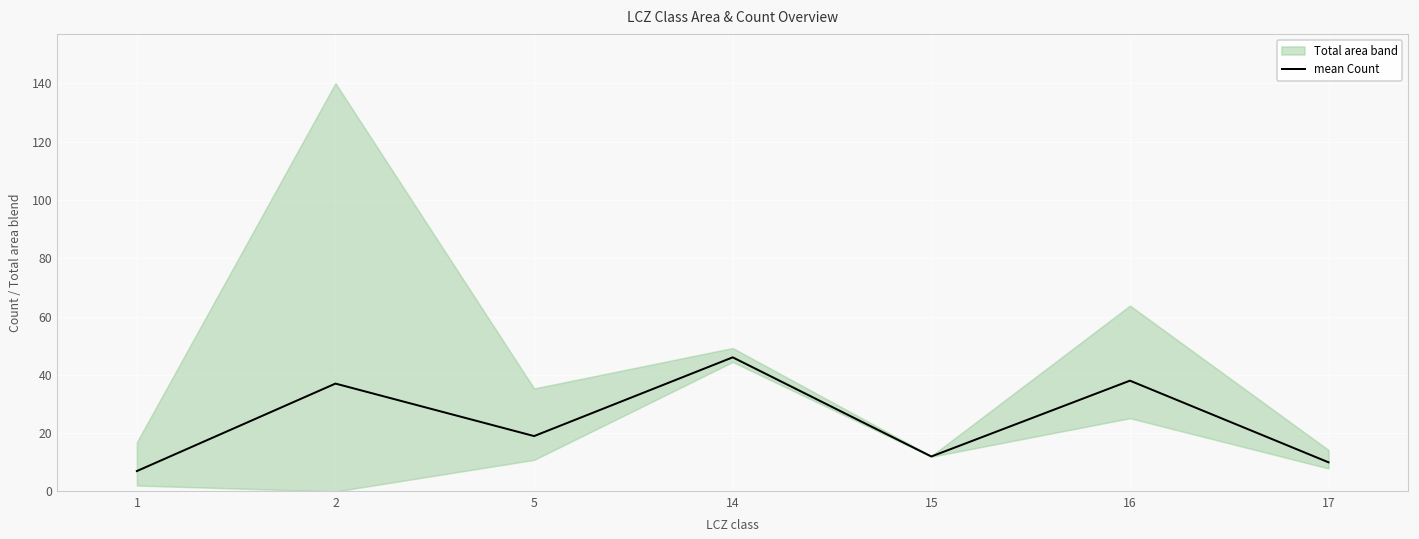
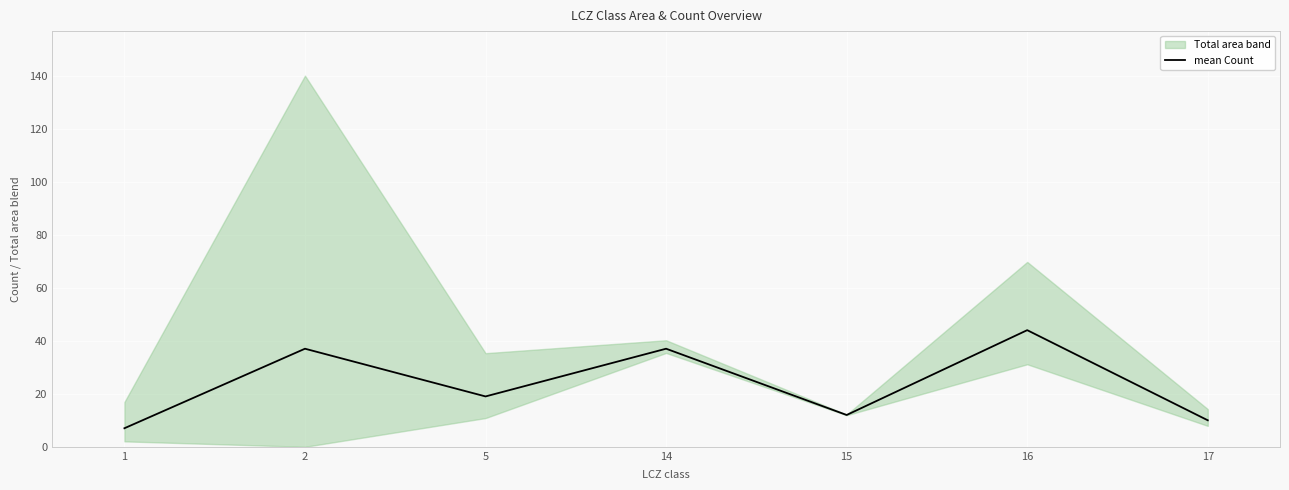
mean Count, 14: 46 -> 37
mean Count, 16: 38 -> 44
